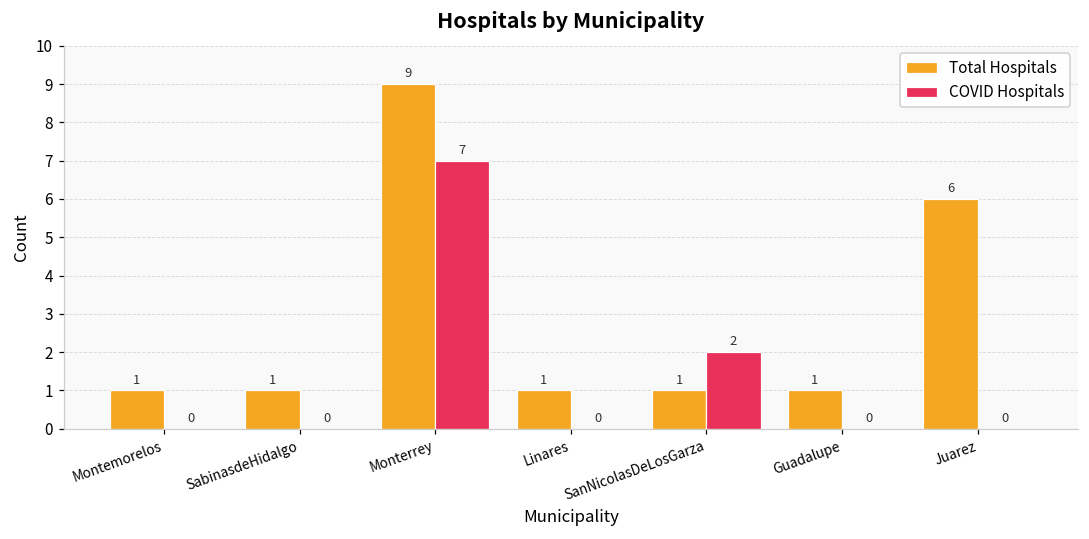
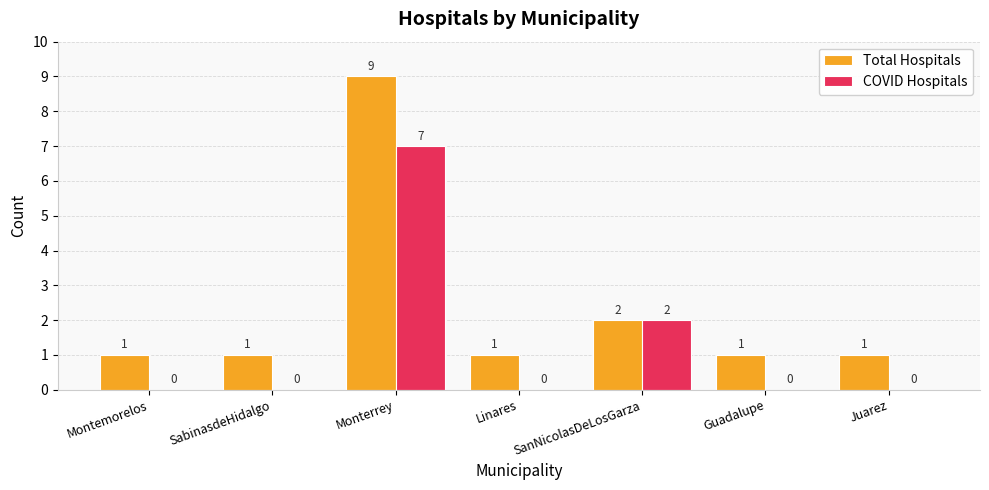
Total Hospitals, SanNicolasDeLosGarza: 1 -> 2
Total Hospitals, Juarez: 6 -> 1
